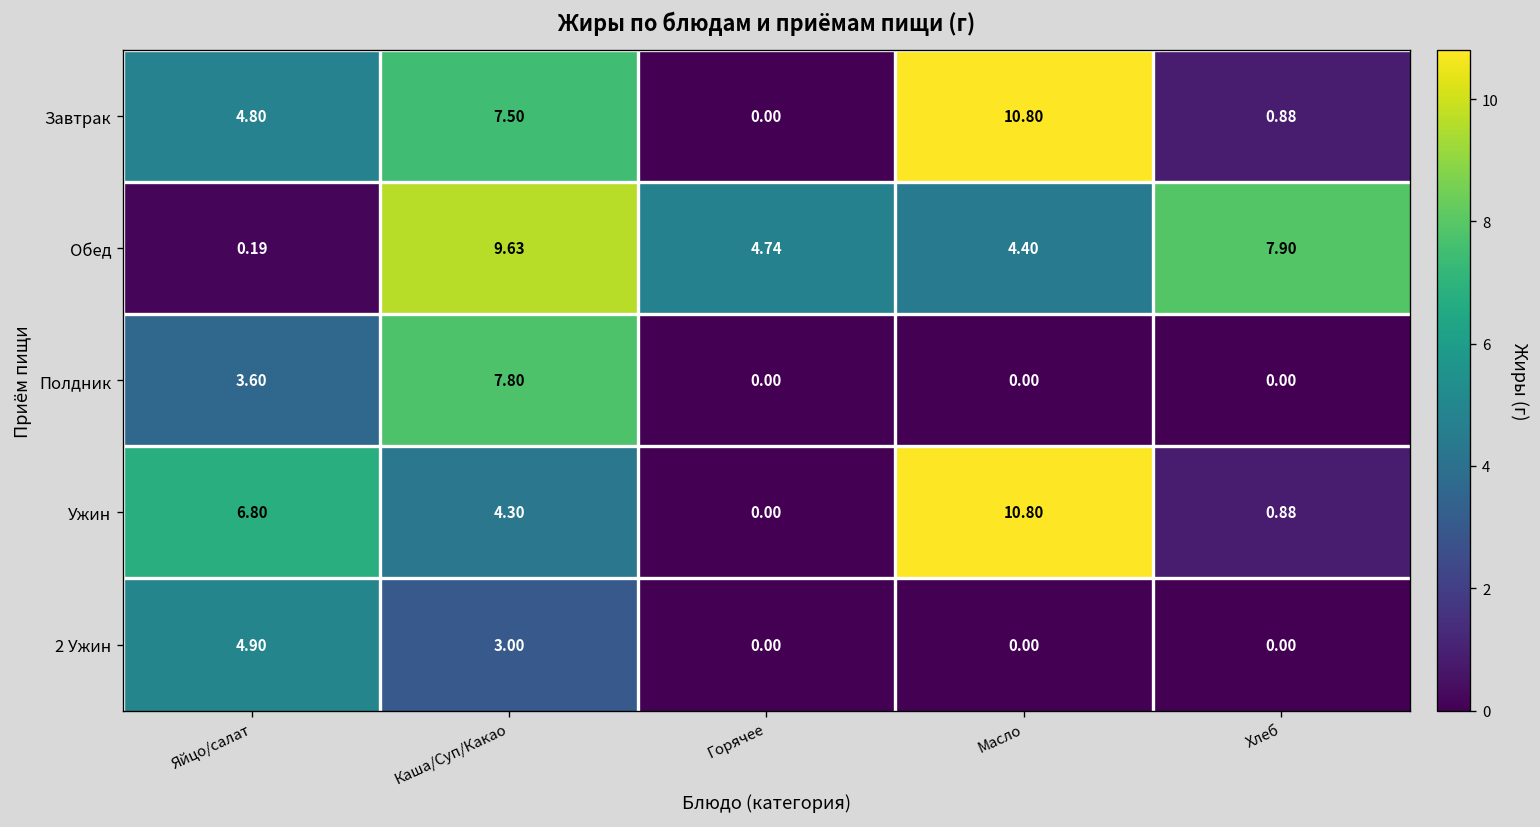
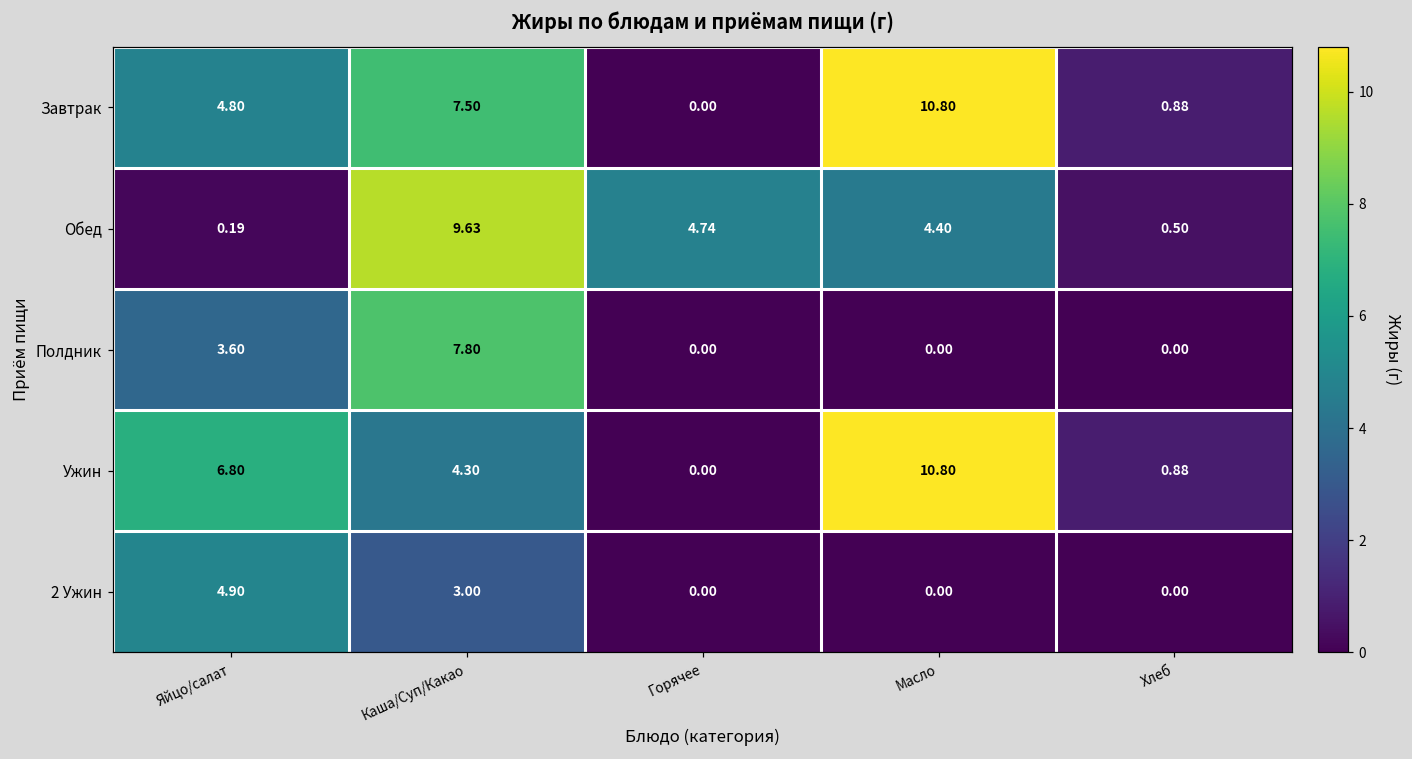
Обед, Хлеб: 7.90 -> 0.50
